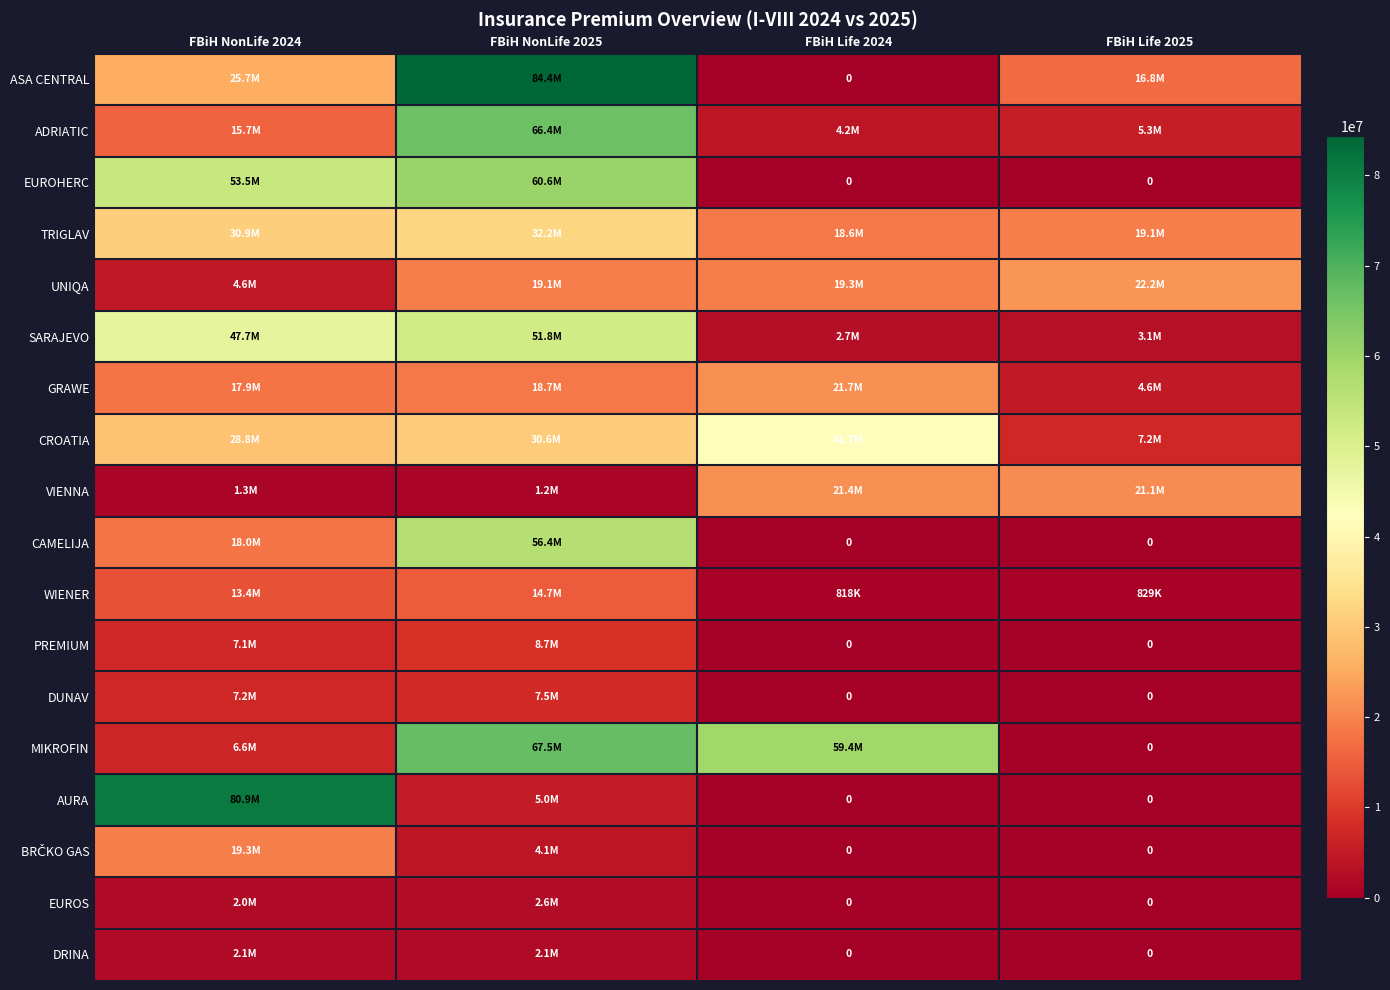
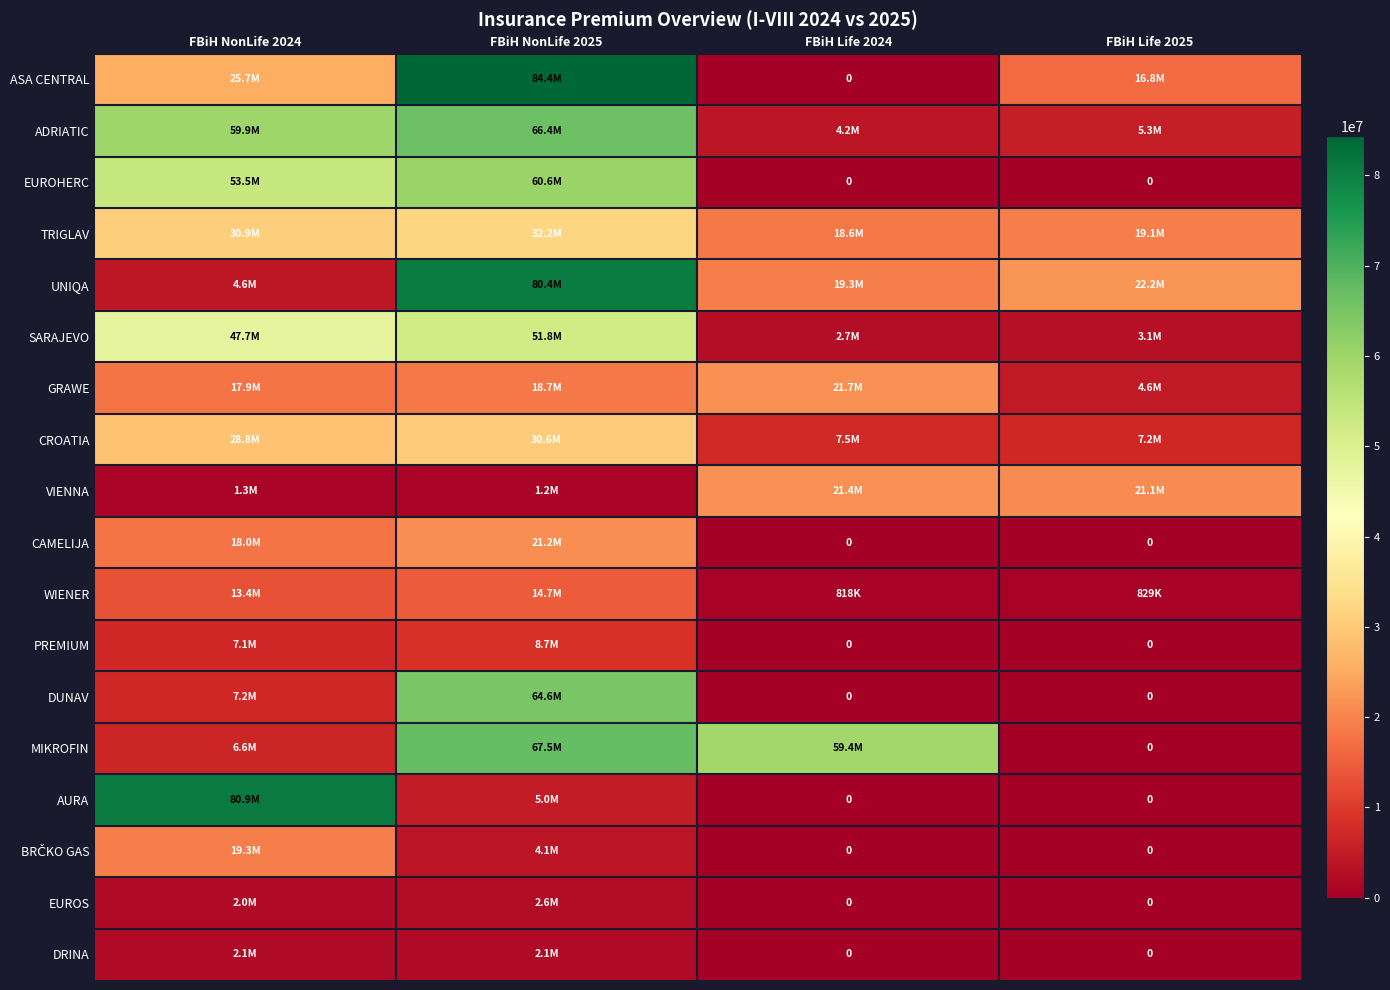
ADRIATIC, FBiH NonLife 2024: 15.7M -> 59.9M
UNIQA, FBiH NonLife 2025: 19.1M -> 80.4M
CROATIA, FBiH Life 2024: 41.7M -> 7.5M
CAMELIJA, FBiH NonLife 2025: 56.4M -> 21.2M
DUNAV, FBiH NonLife 2025: 7.5M -> 64.6M
